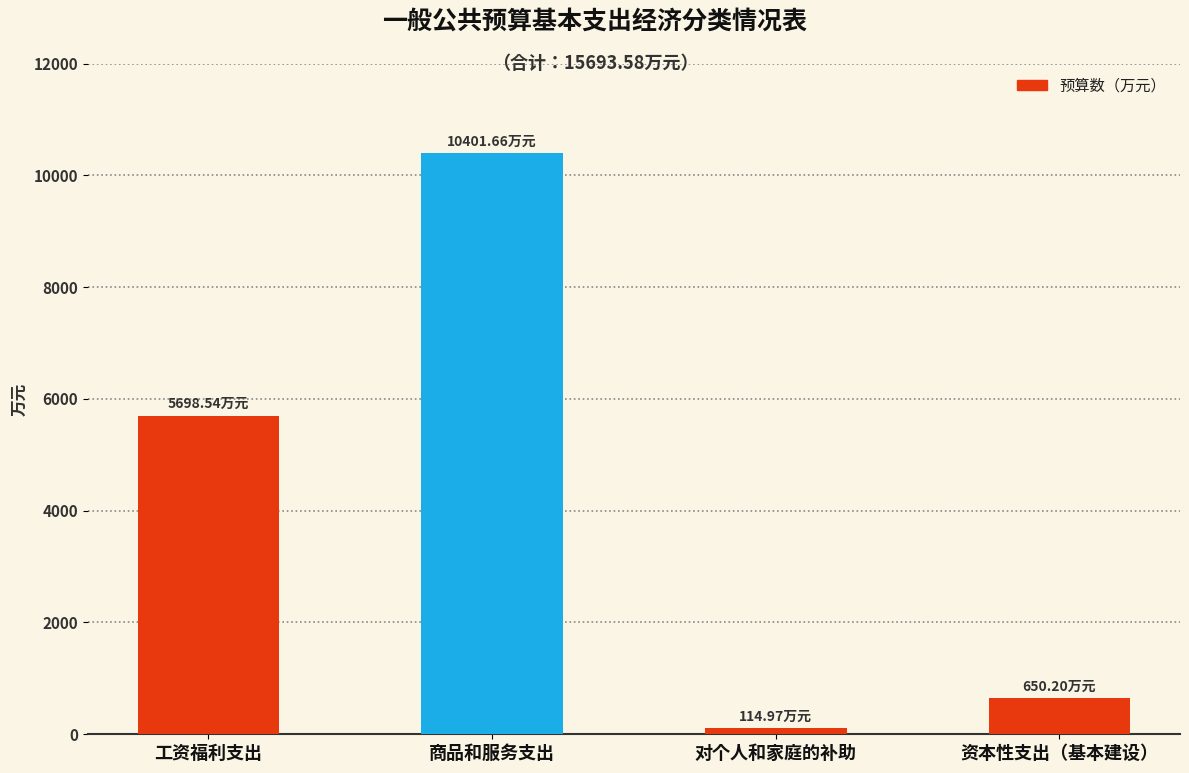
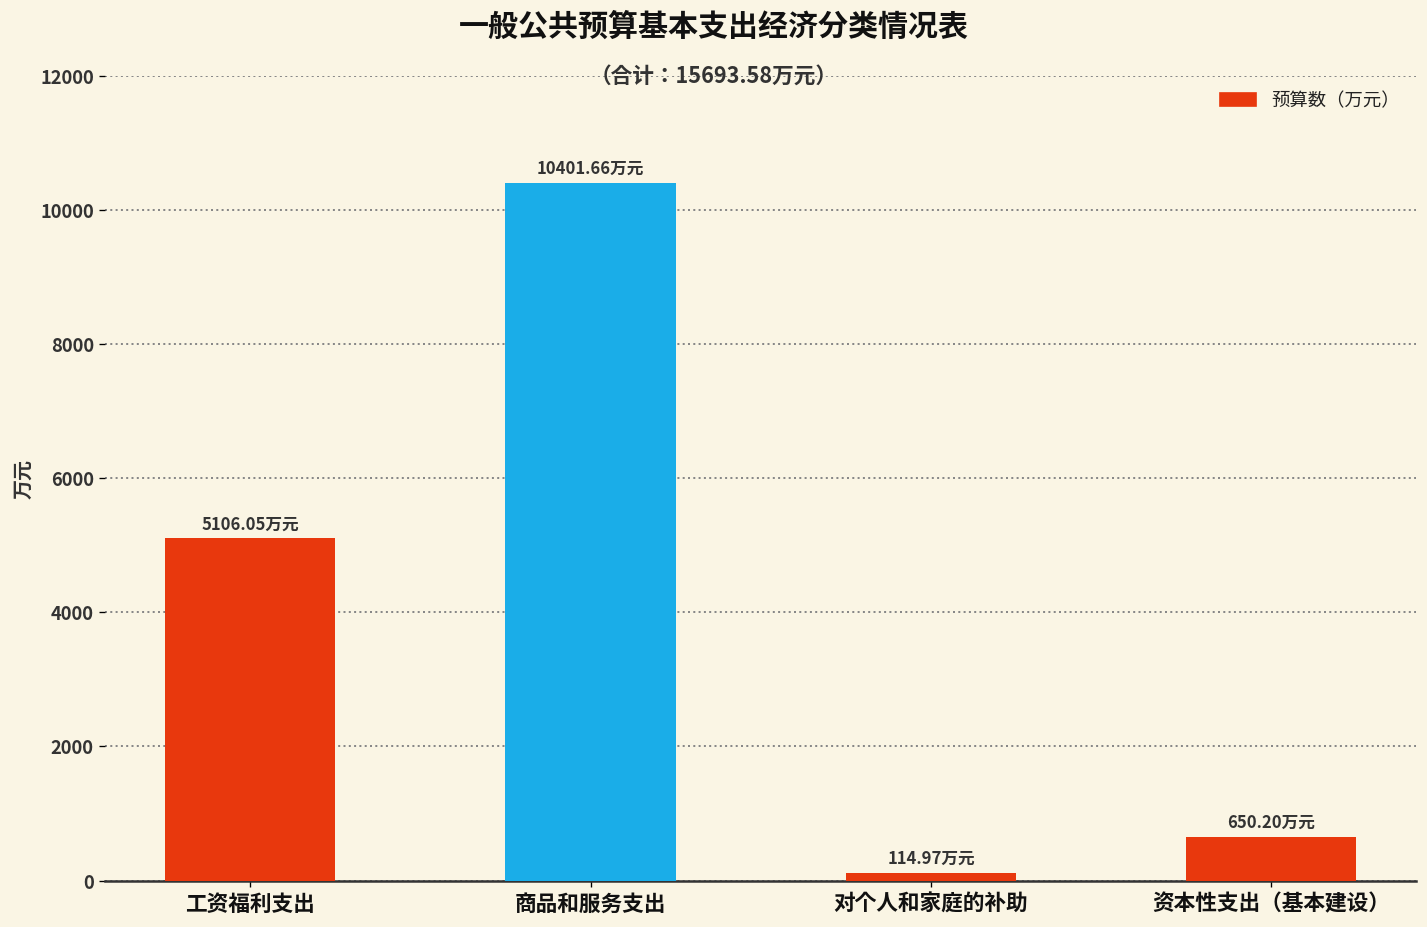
工资福利支出: 5698.54 -> 5106.05
